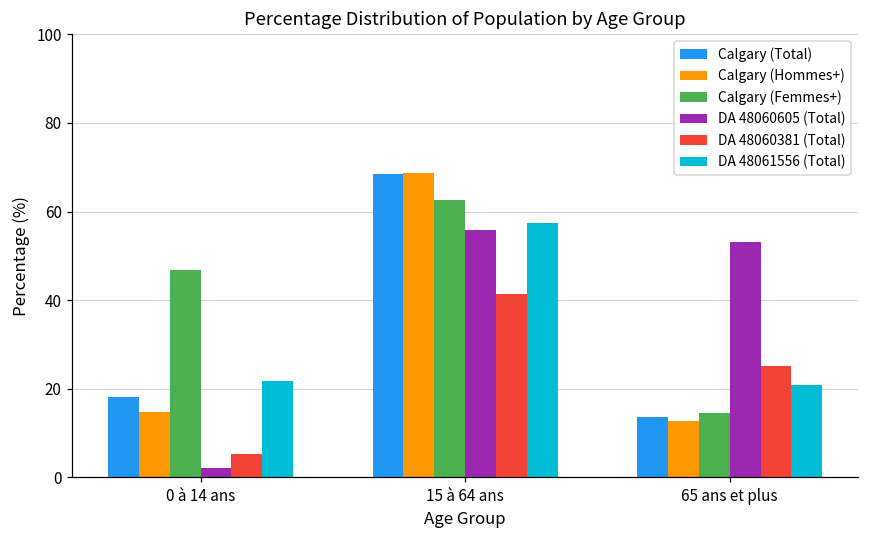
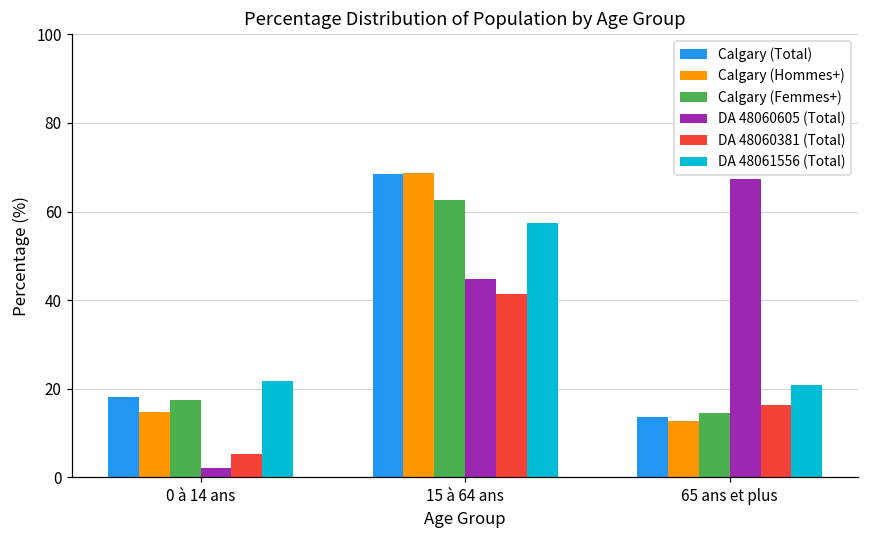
Calgary (Femmes+), 0 à 14 ans: 47 -> 17
DA 48060605 (Total), 15 à 64 ans: 56 -> 45
DA 48060605 (Total), 65 ans et plus: 53 -> 67
DA 48060381 (Total), 65 ans et plus: 25 -> 16
